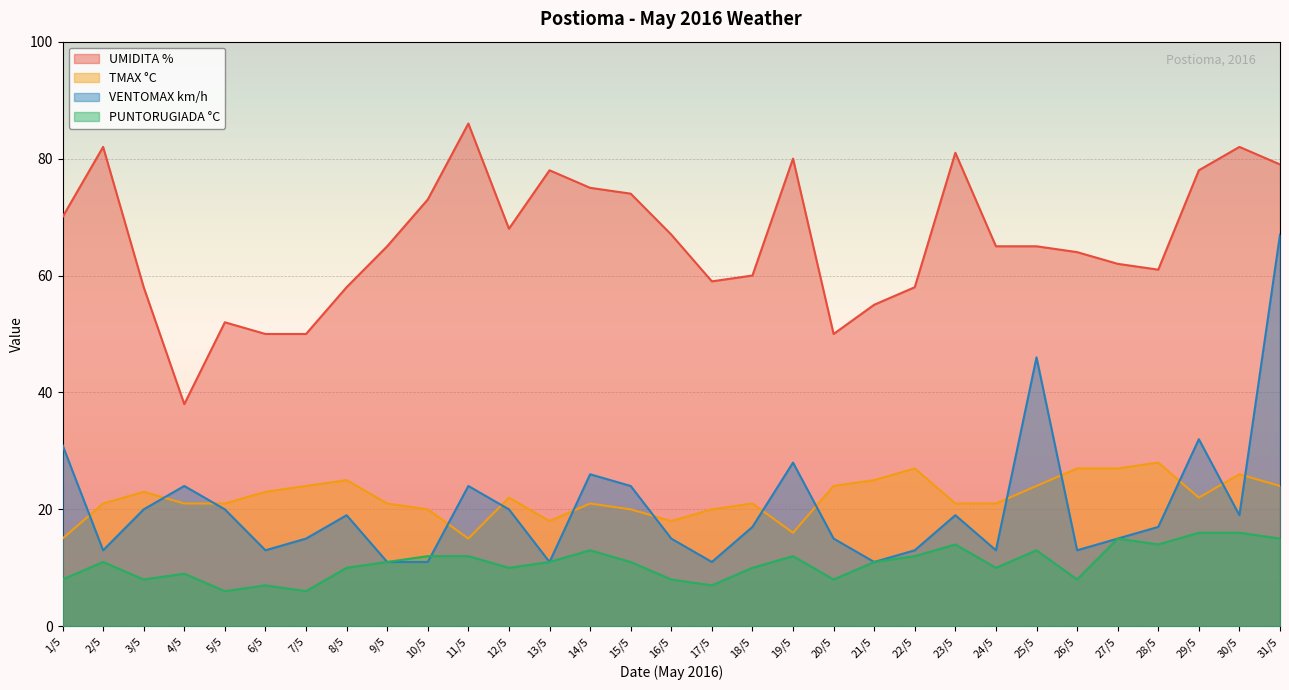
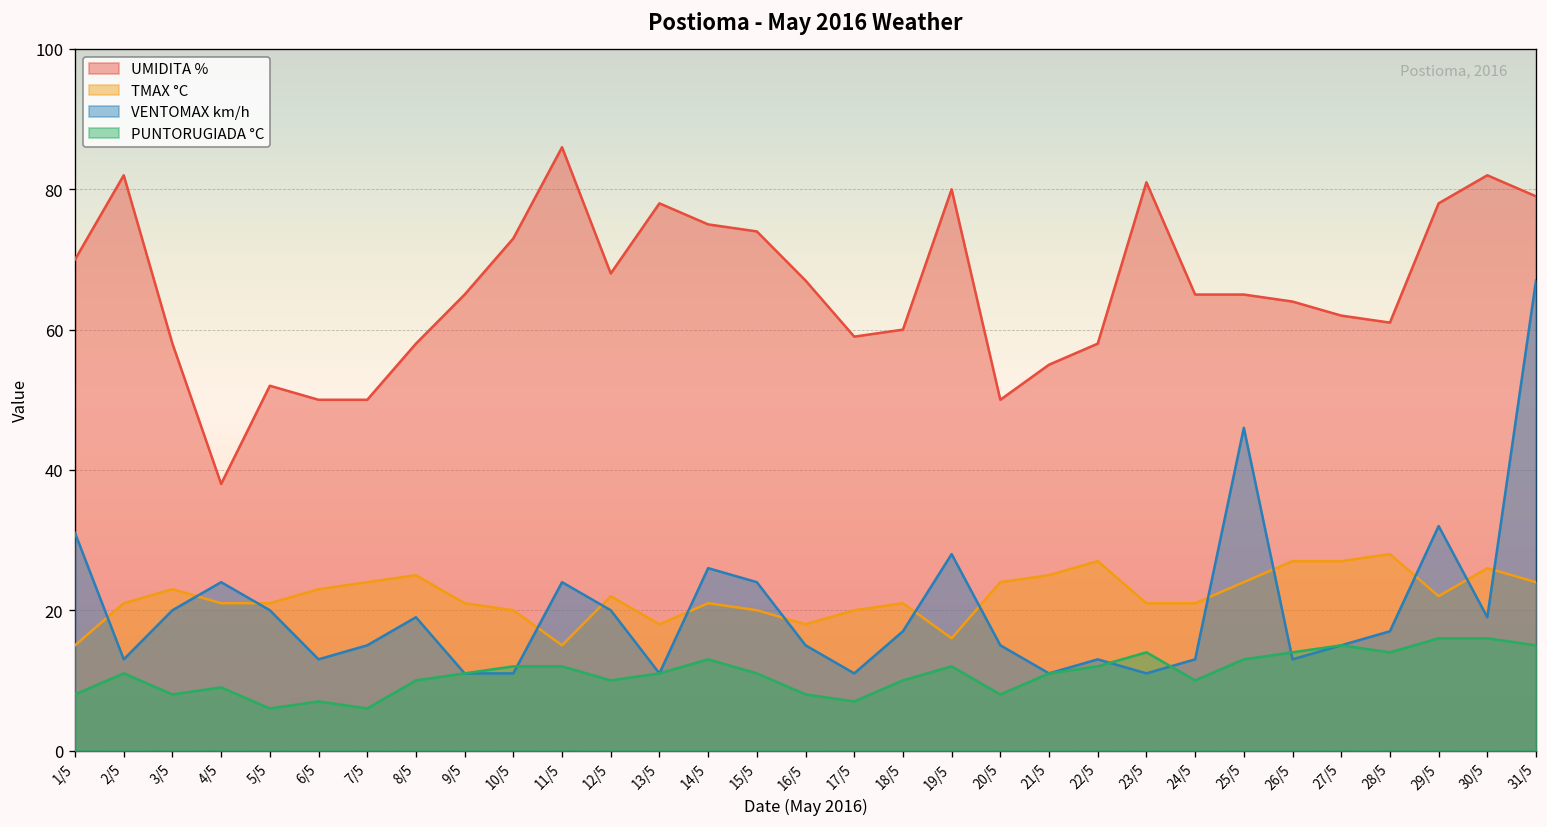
VENTOMAX km/h, 23/5: 19 -> 11
PUNTORUGIADA °C, 26/5: 8 -> 14
